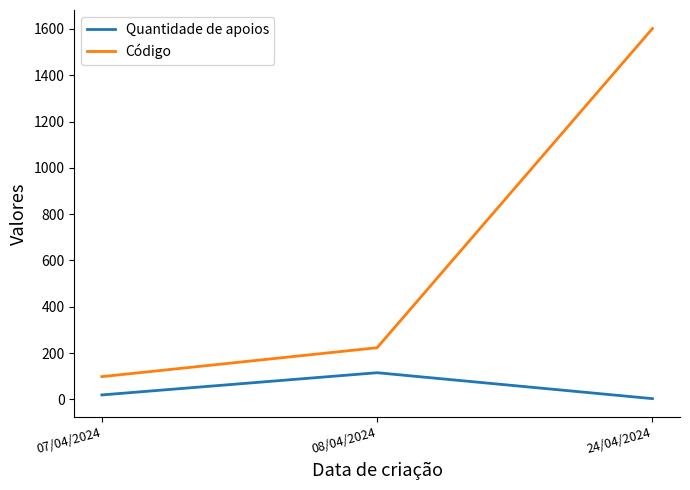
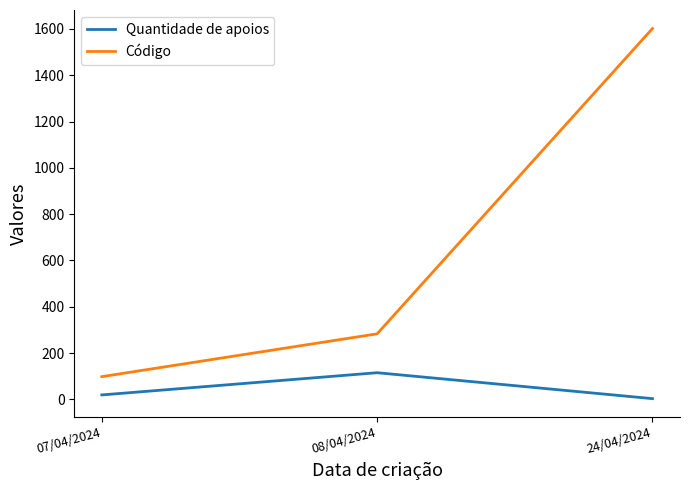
Código, 08/04/2024: 220 -> 280
